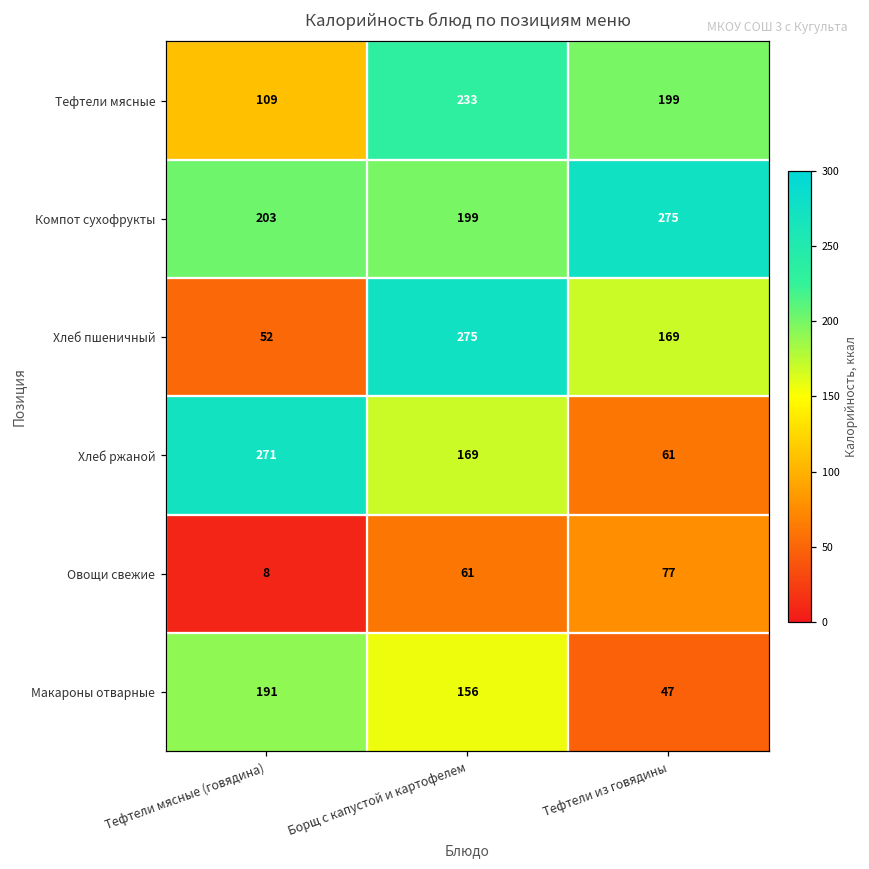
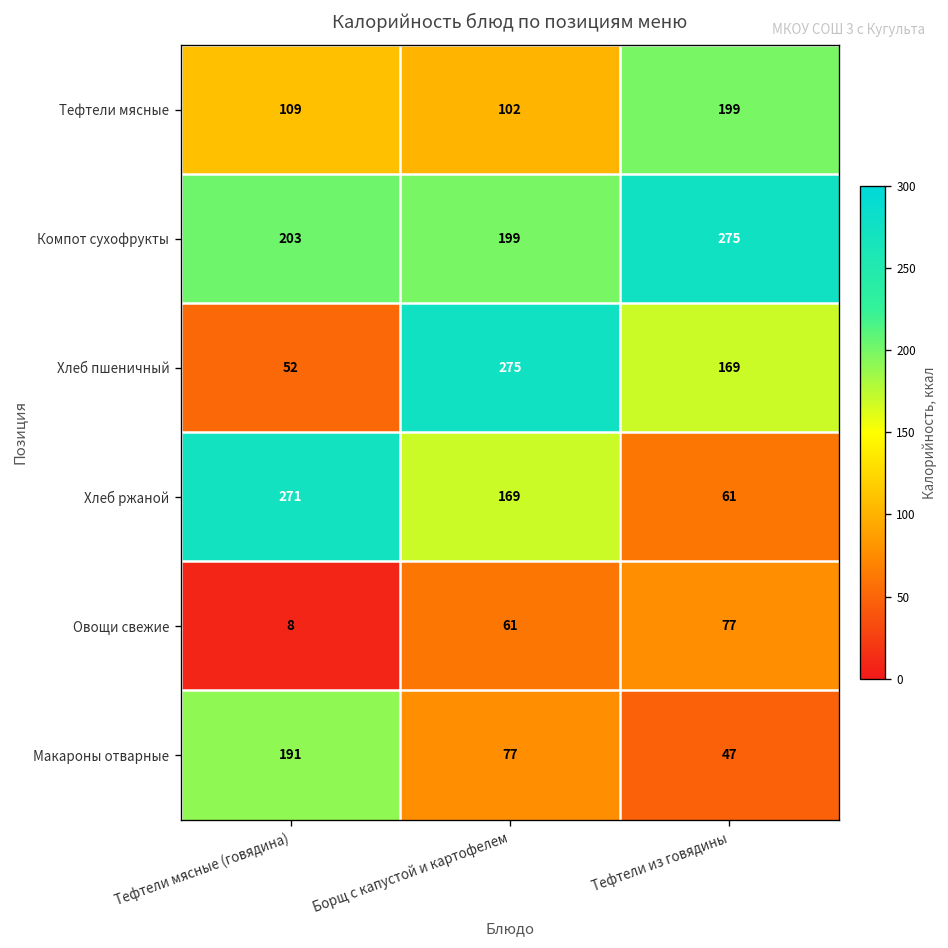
Тефтели мясные, Борщ с капустой и картофелем: 233 -> 102
Макароны отварные, Борщ с капустой и картофелем: 156 -> 77
